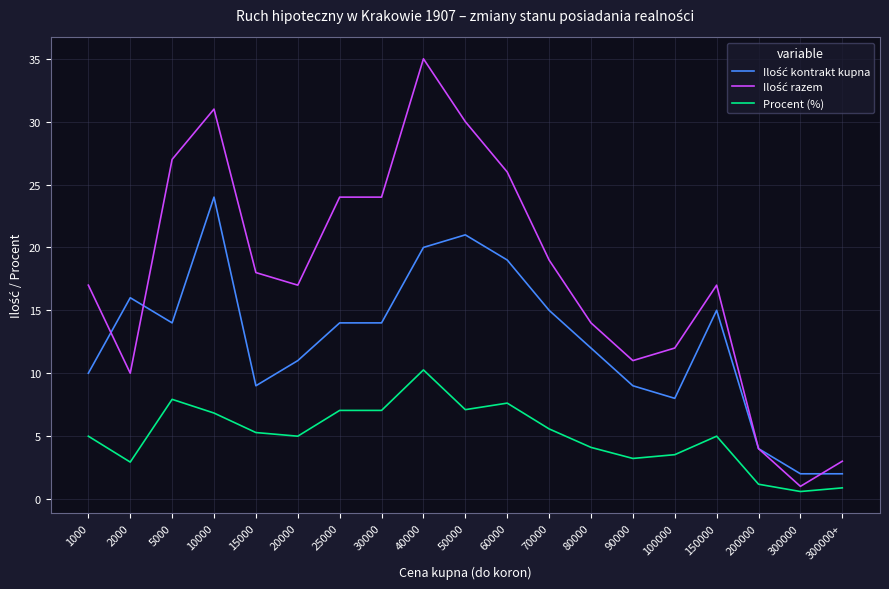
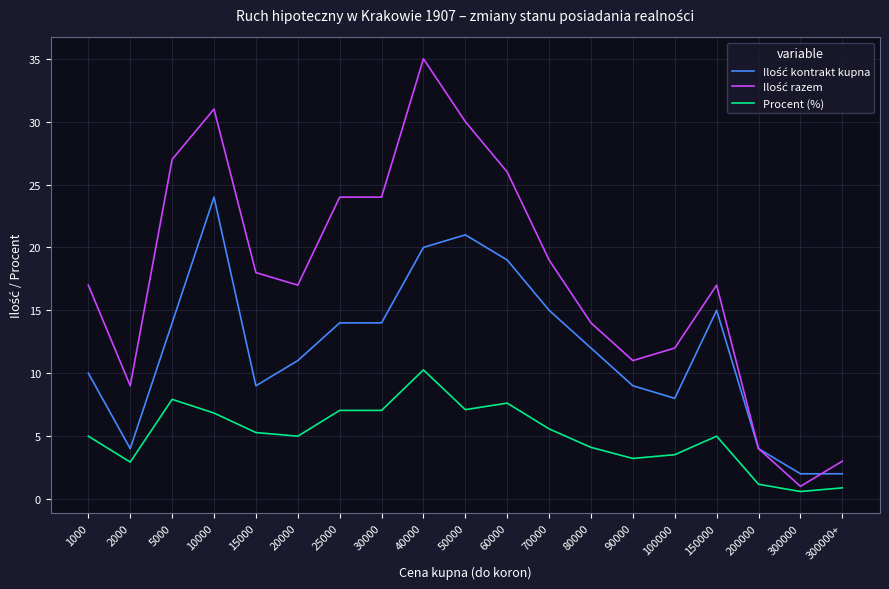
Ilość kontrakt kupna, 2000: 16 -> 4
Ilość razem, 2000: 10 -> 9
